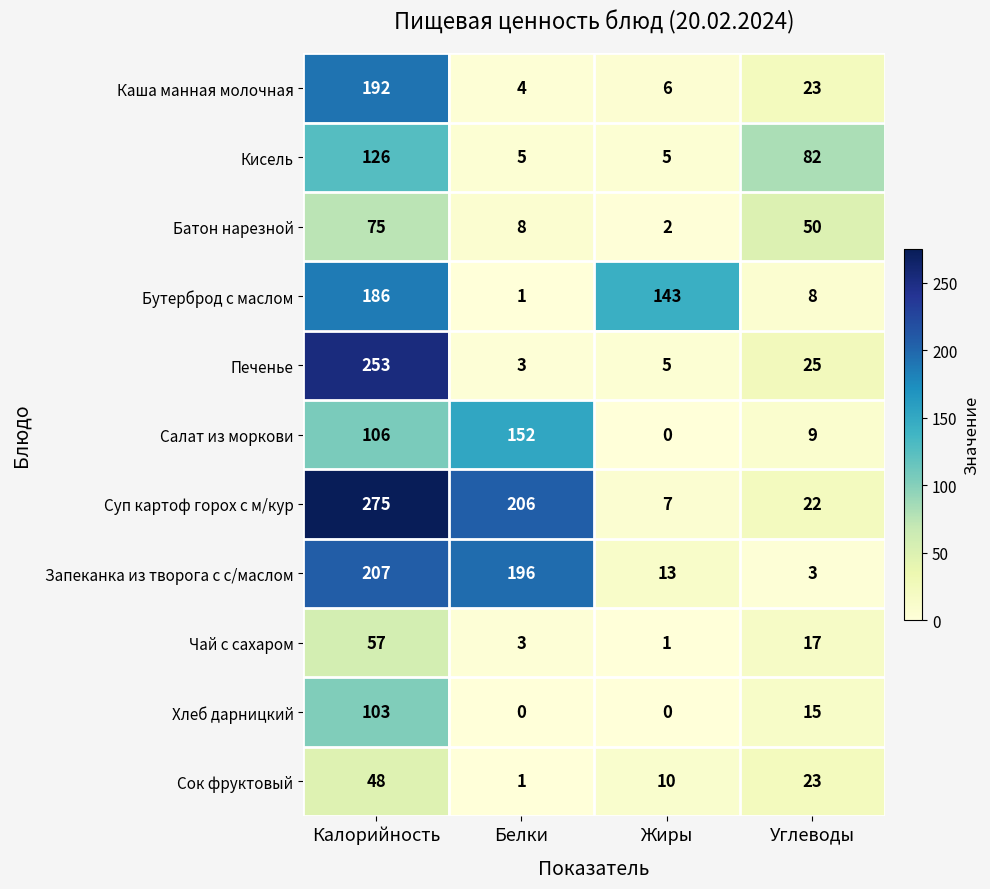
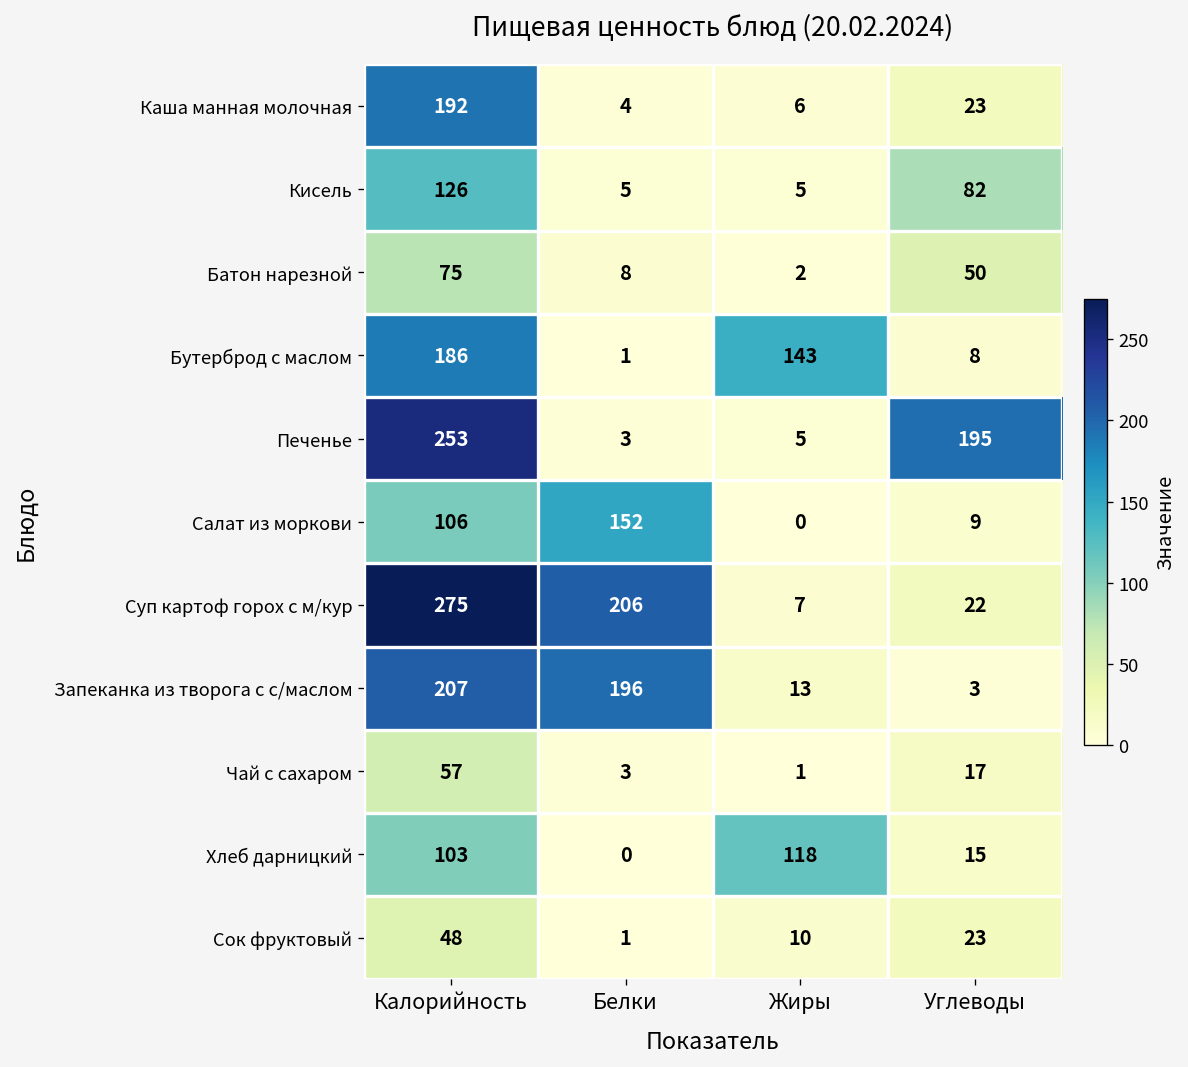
Печенье, Углеводы: 25 -> 195
Хлеб дарницкий, Жиры: 0 -> 118
